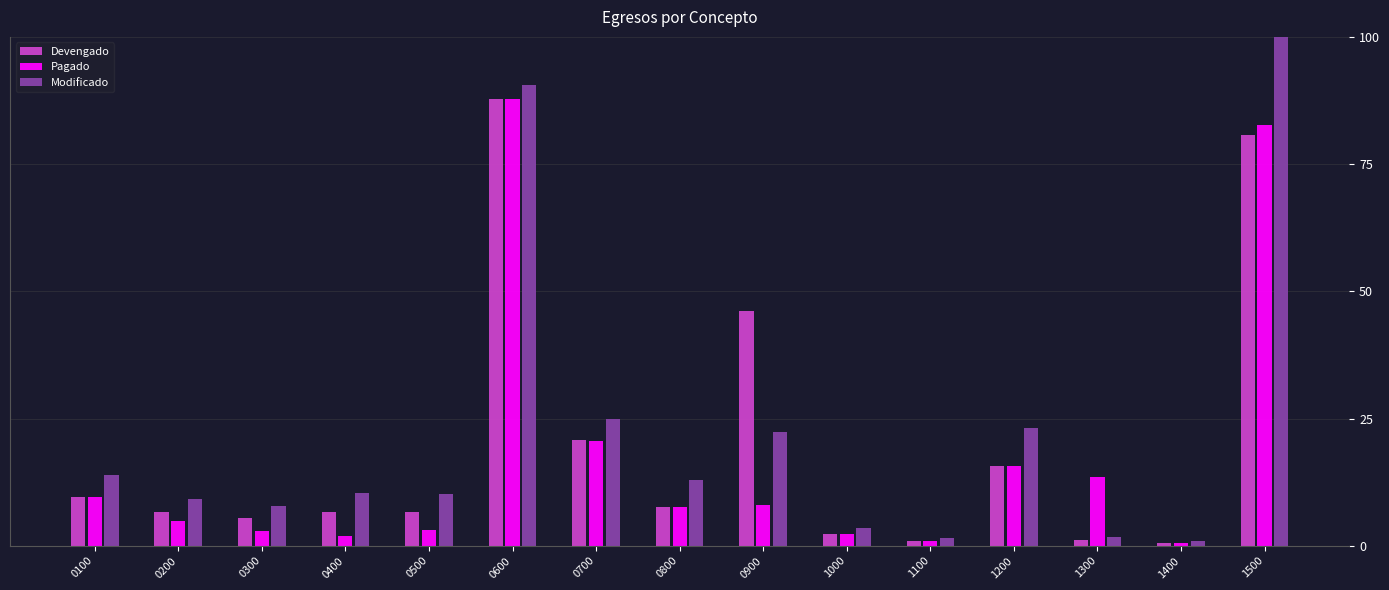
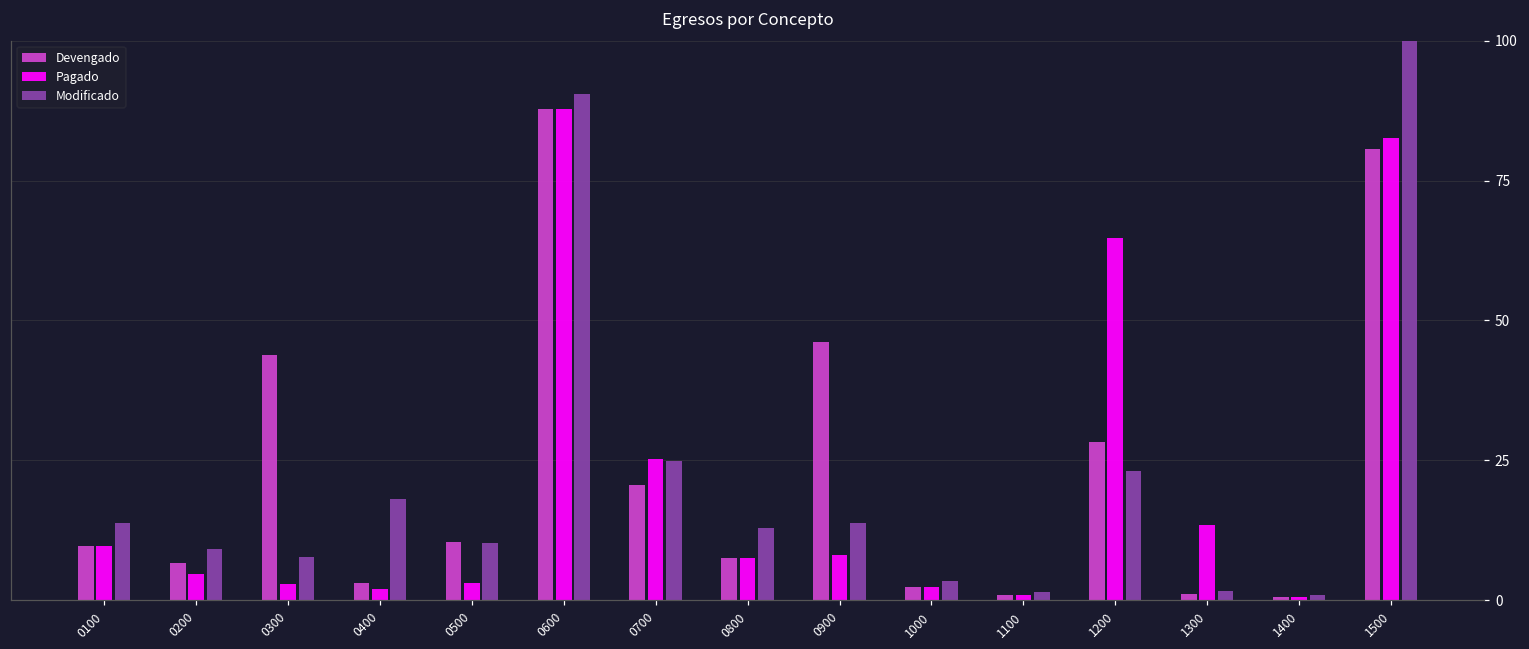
Devengado, 0300: 6 -> 44
Devengado, 0400: 7 -> 3
Modificado, 0400: 10 -> 18
Devengado, 0500: 7 -> 10
Pagado, 0700: 21 -> 25
Modificado, 0900: 22 -> 14
Devengado, 1200: 16 -> 28
Pagado, 1200: 16 -> 65
